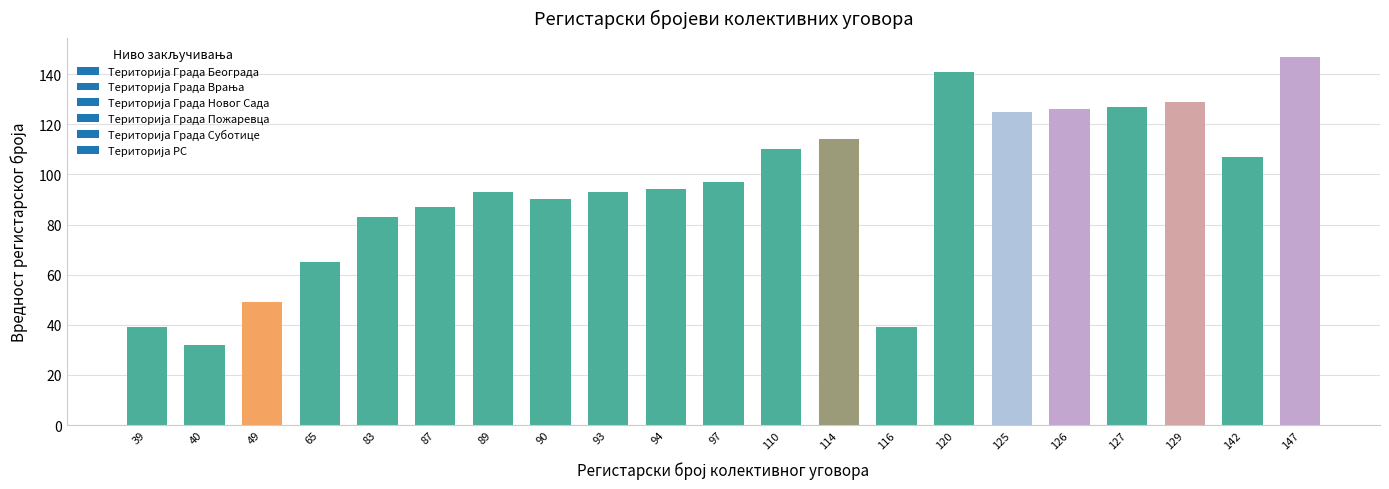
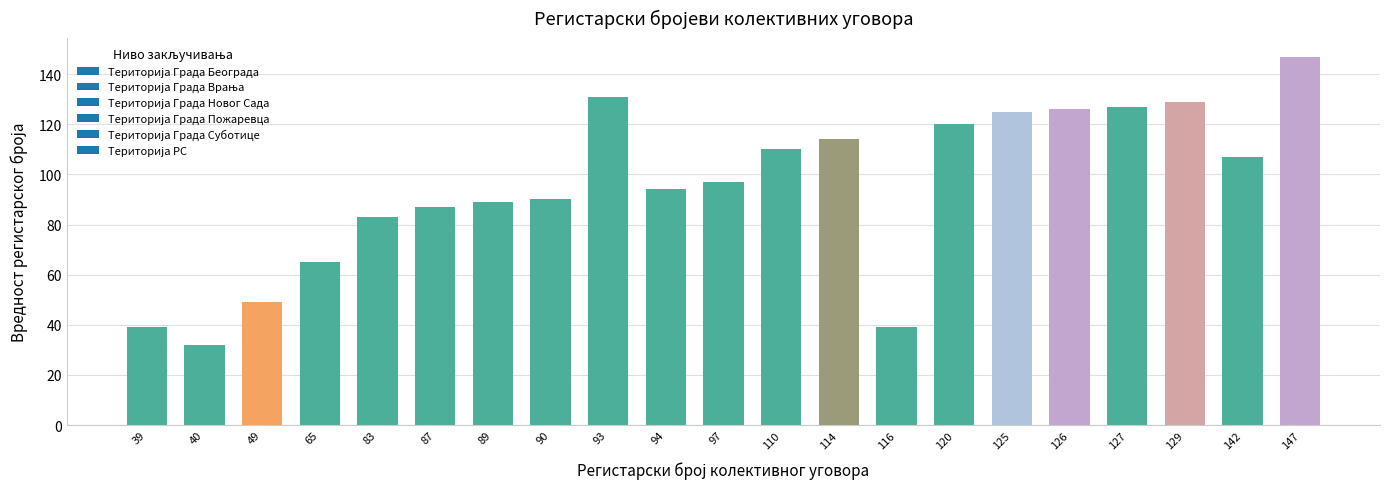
89: 93 -> 89
93: 93 -> 131
120: 141 -> 120
